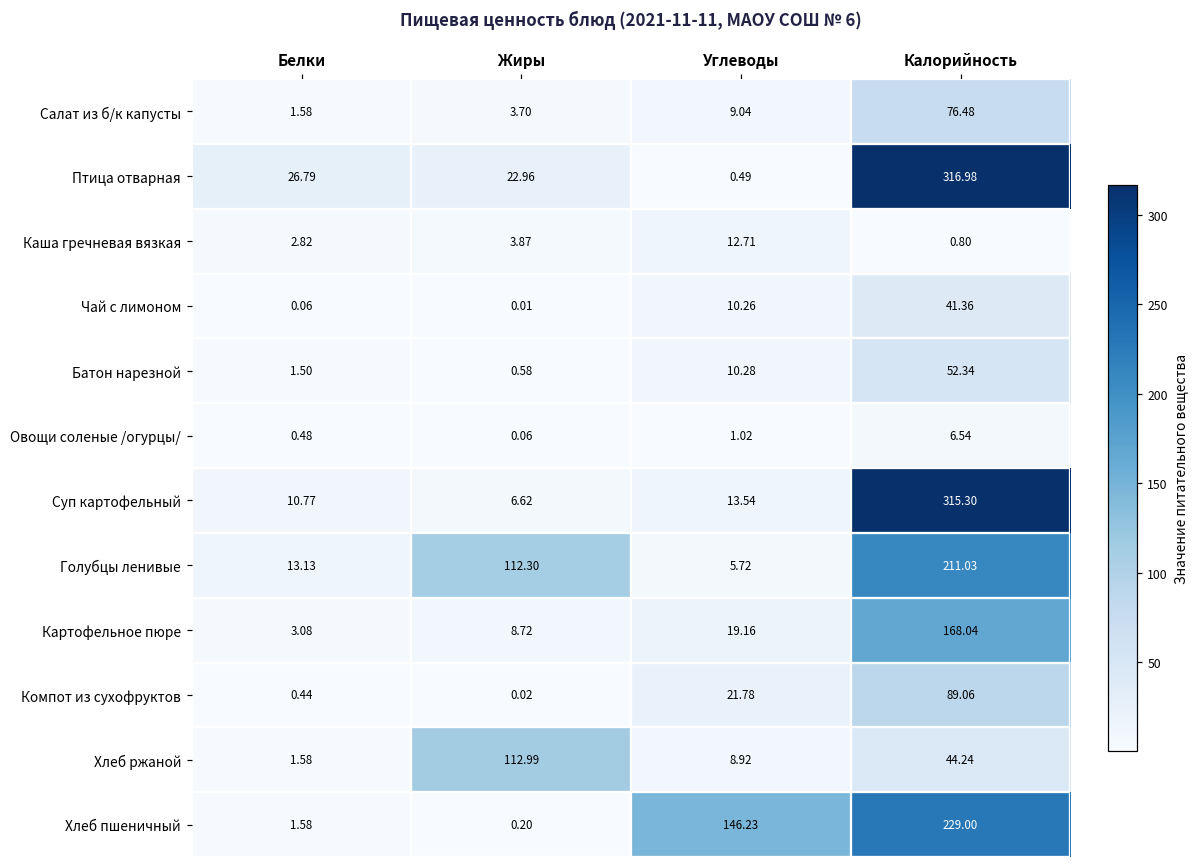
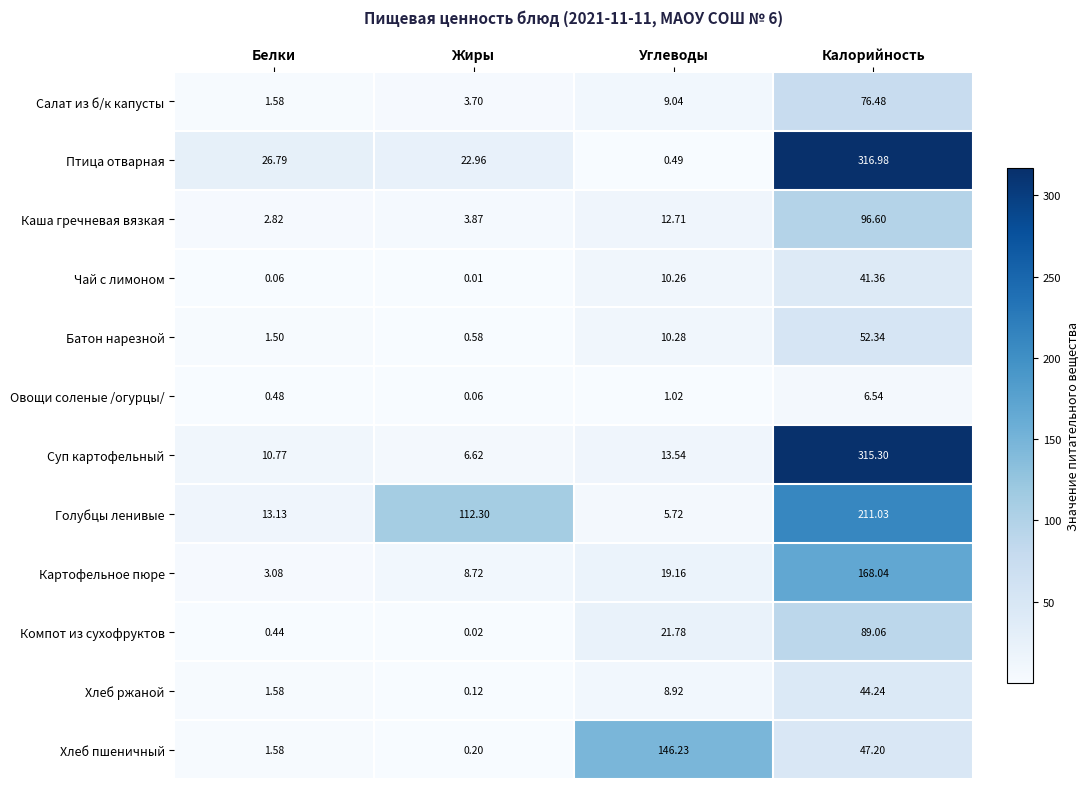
Каша гречневая вязкая, Калорийность: 0.80 -> 96.60
Хлеб ржаной, Жиры: 112.99 -> 0.12
Хлеб пшеничный, Калорийность: 229.00 -> 47.20
